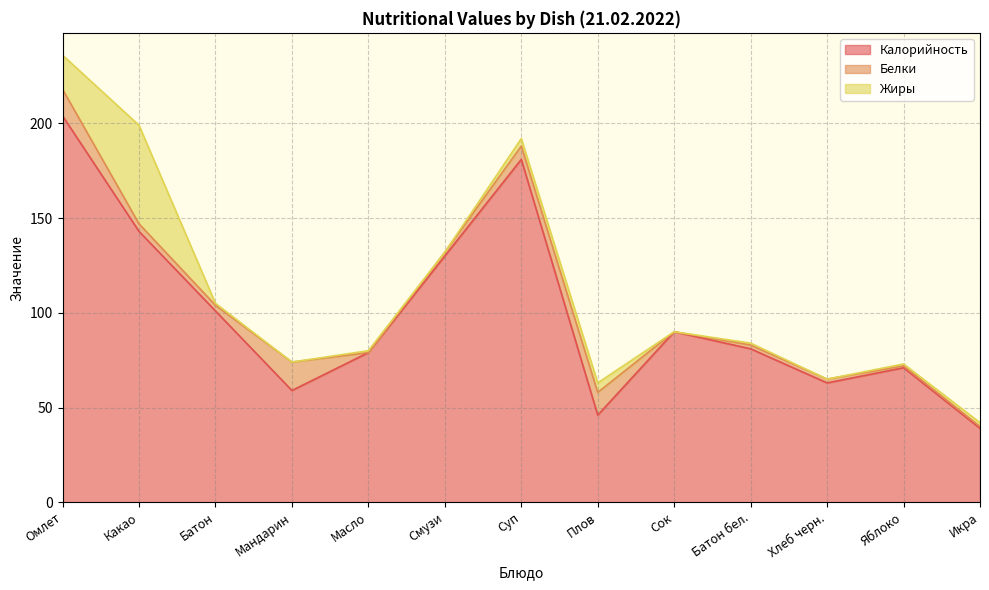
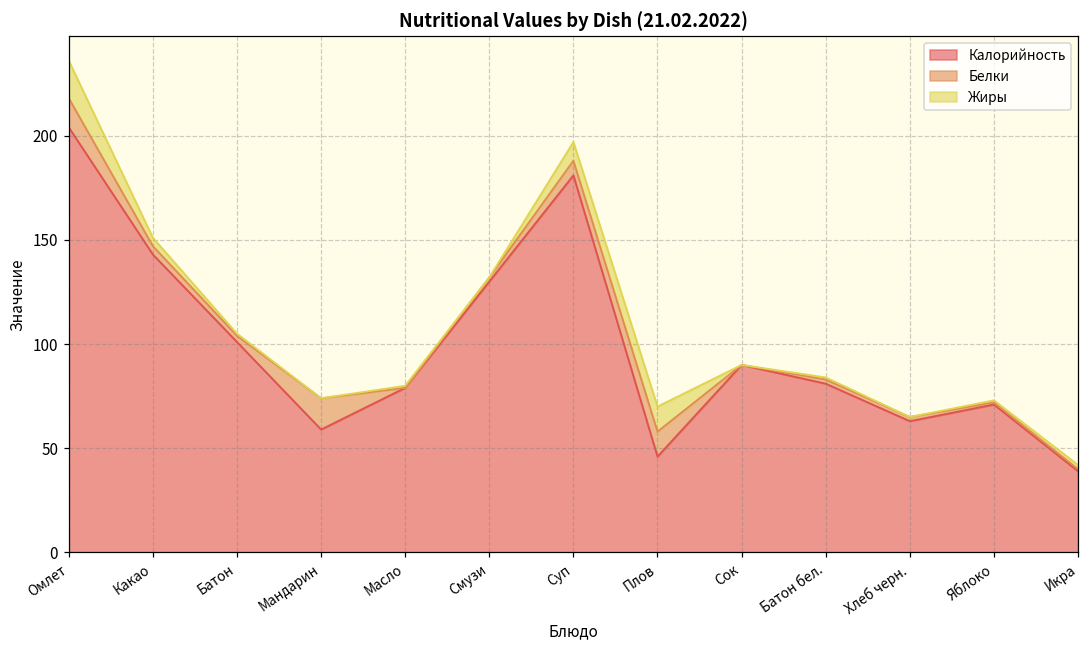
Жиры, Какао: 52 -> 4
Жиры, Суп: 4 -> 9
Жиры, Плов: 5 -> 12
